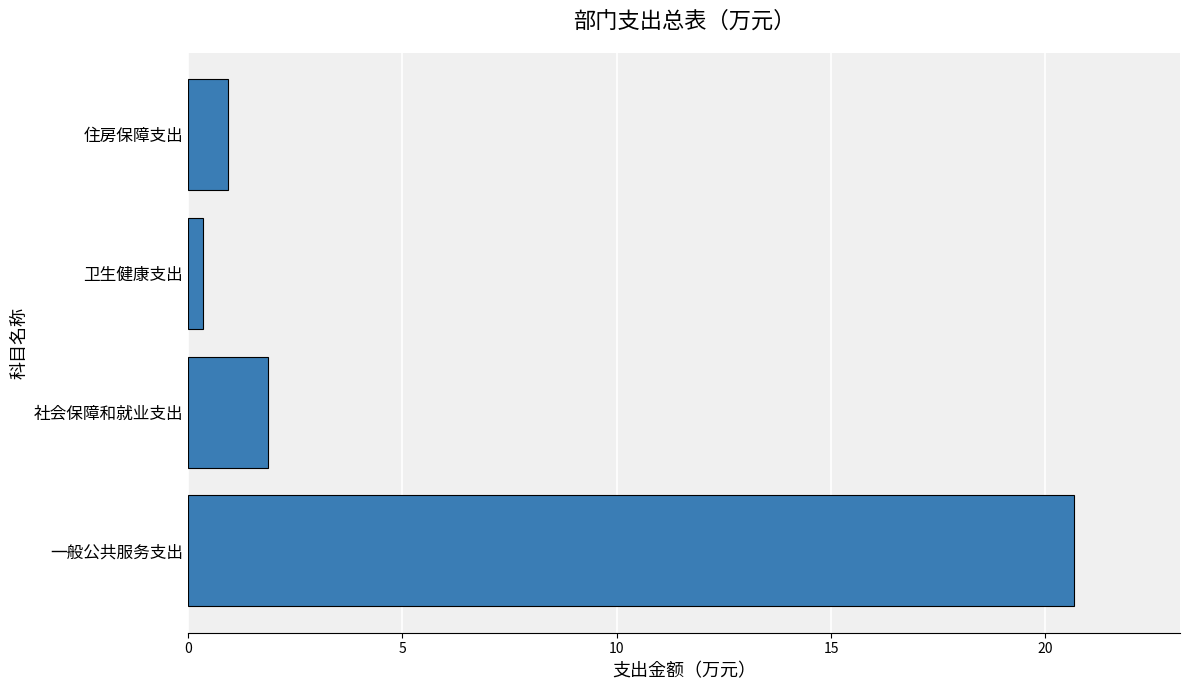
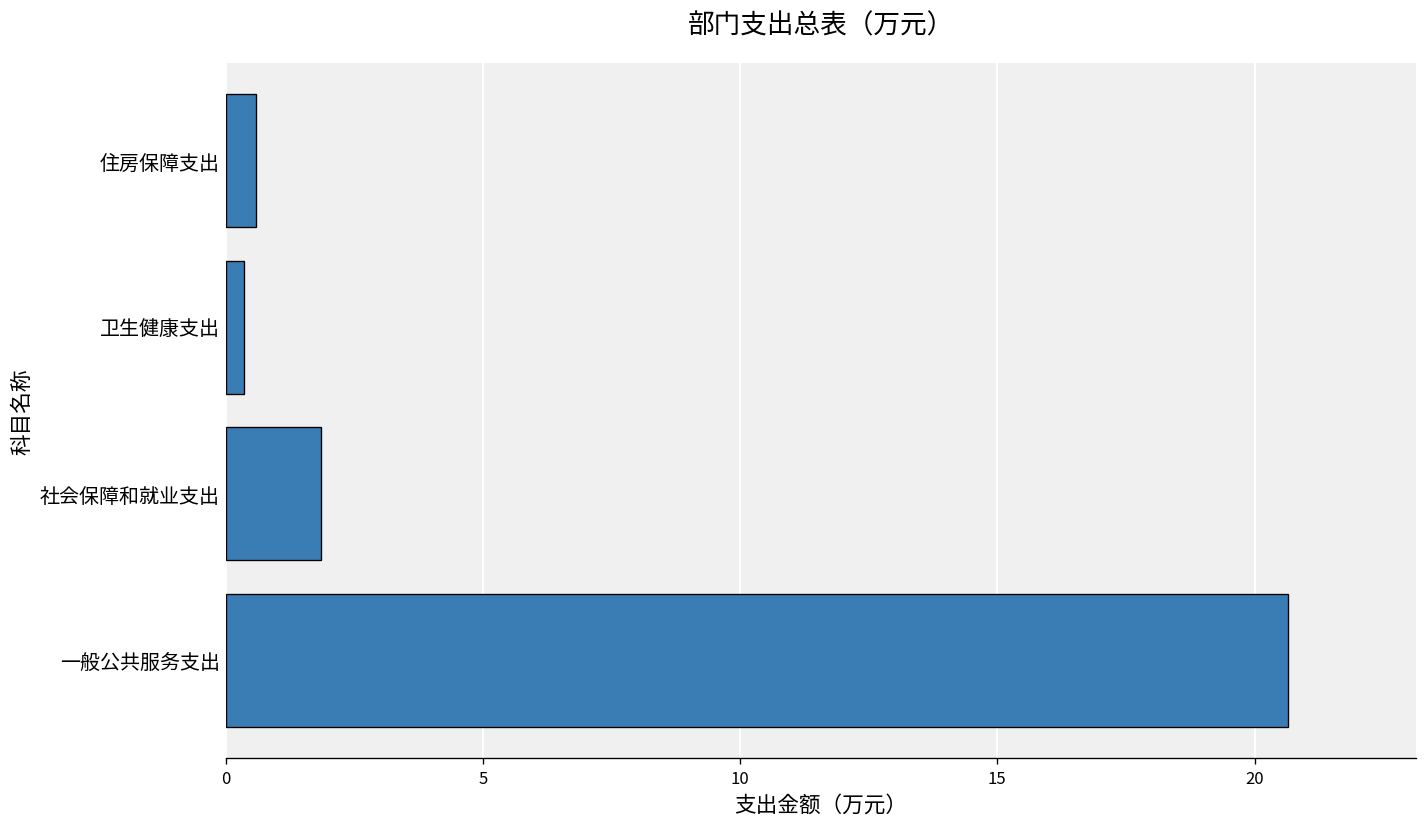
住房保障支出: 0.9 -> 0.6
